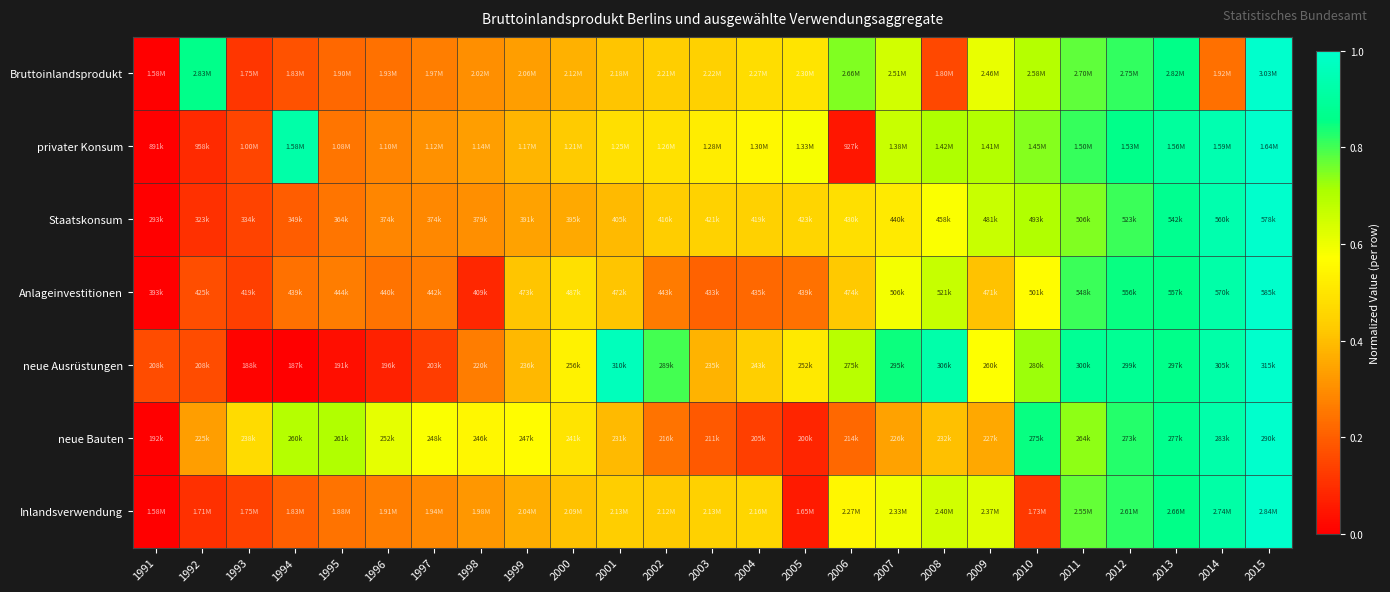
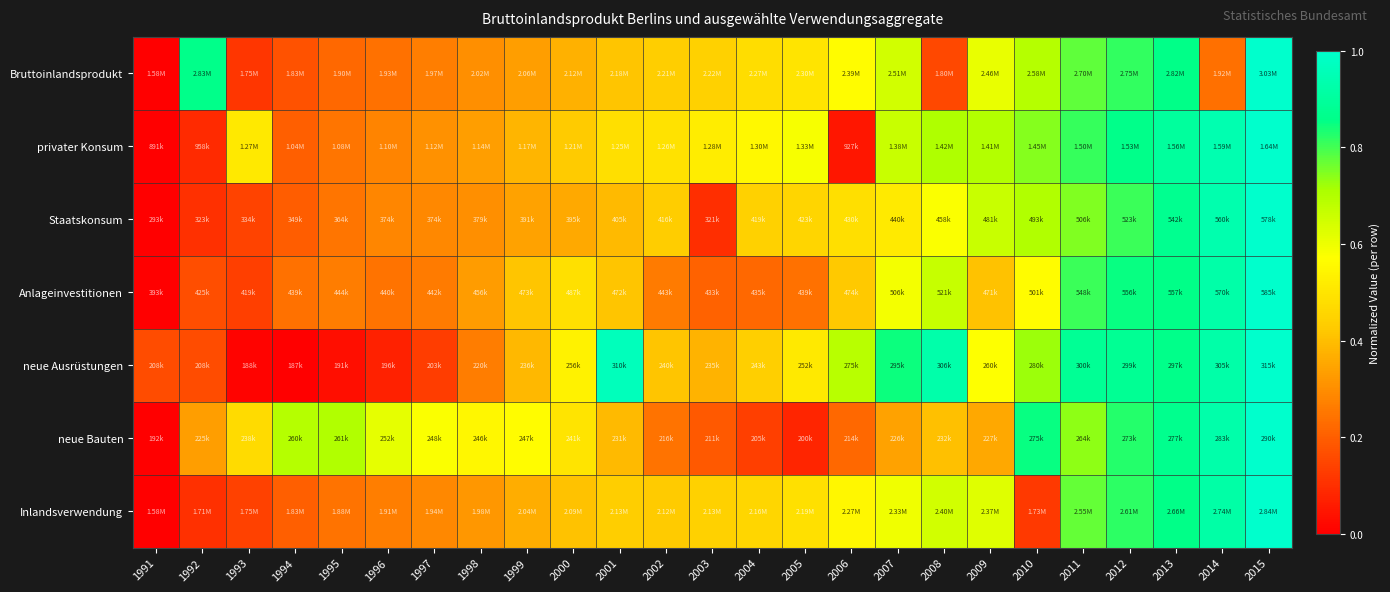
Bruttoinlandsprodukt, 2006: 2.66M -> 2.39M
privater Konsum, 1993: 1.00M -> 1.27M
privater Konsum, 1994: 1.58M -> 1.04M
Staatskonsum, 2003: 421k -> 321k
Anlageinvestitionen, 1998: 409k -> 456k
neue Ausrüstungen, 2002: 289k -> 240k
Inlandsverwendung, 2005: 1.65M -> 2.19M
